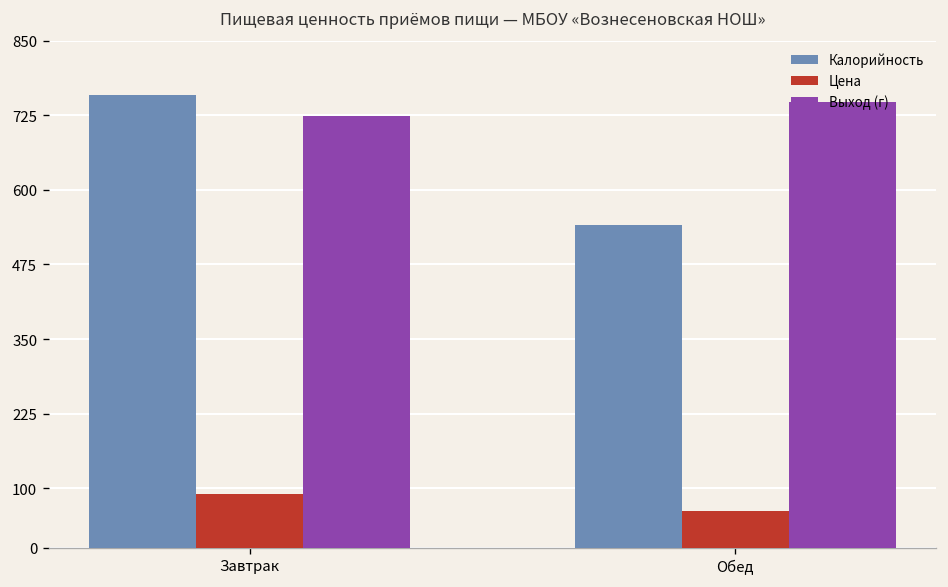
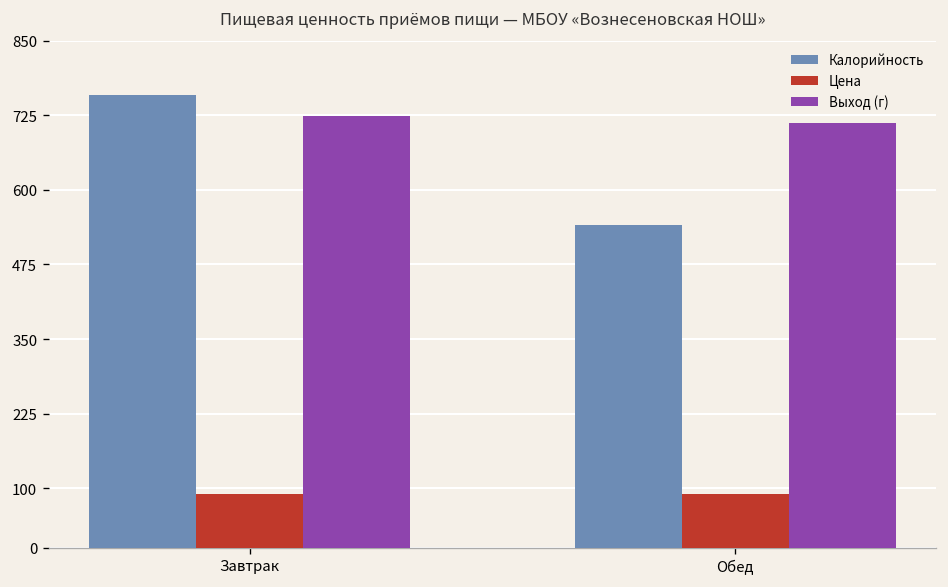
Цена, Обед: 60 -> 90
Выход (г), Обед: 750 -> 710
